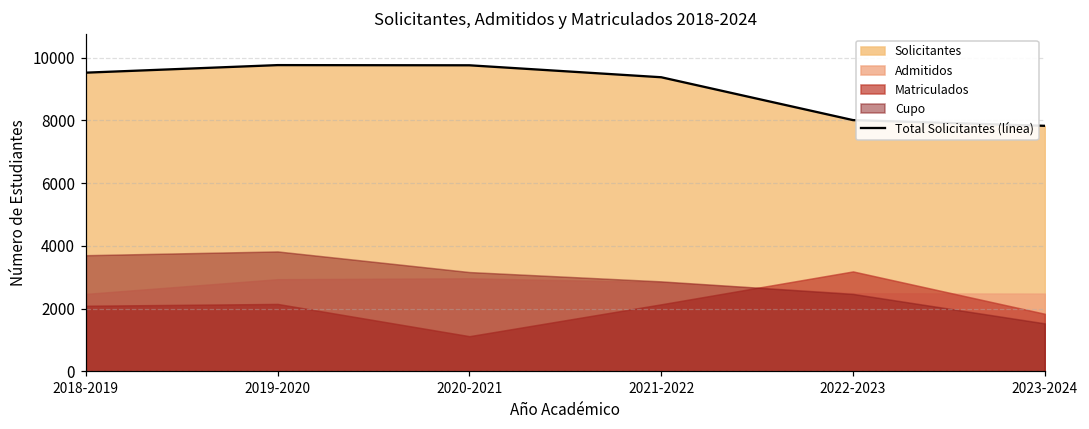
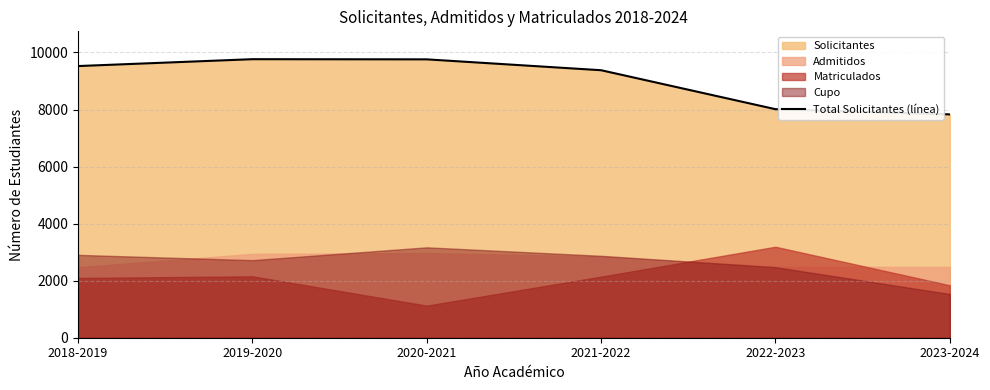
Cupo, 2018-2019: 3700 -> 2900
Cupo, 2019-2020: 3800 -> 2700
